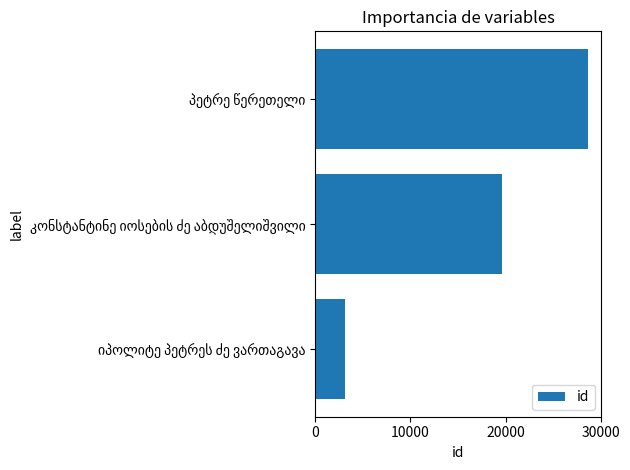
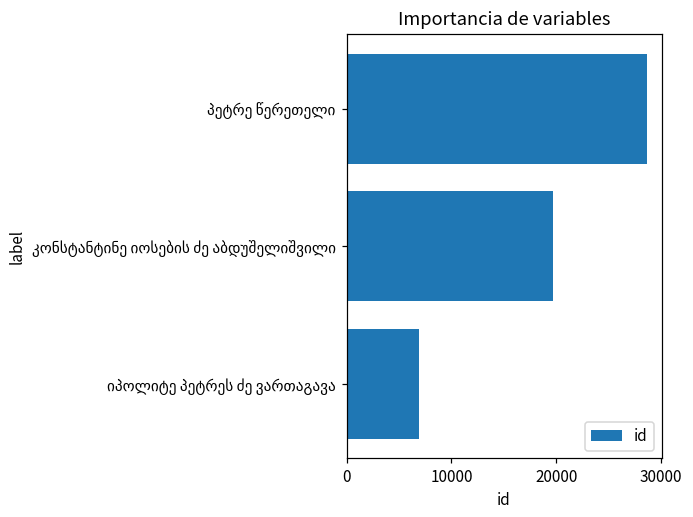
იპოლიტე პეტრეს ძე ვართაგავა: 3000 -> 7000
